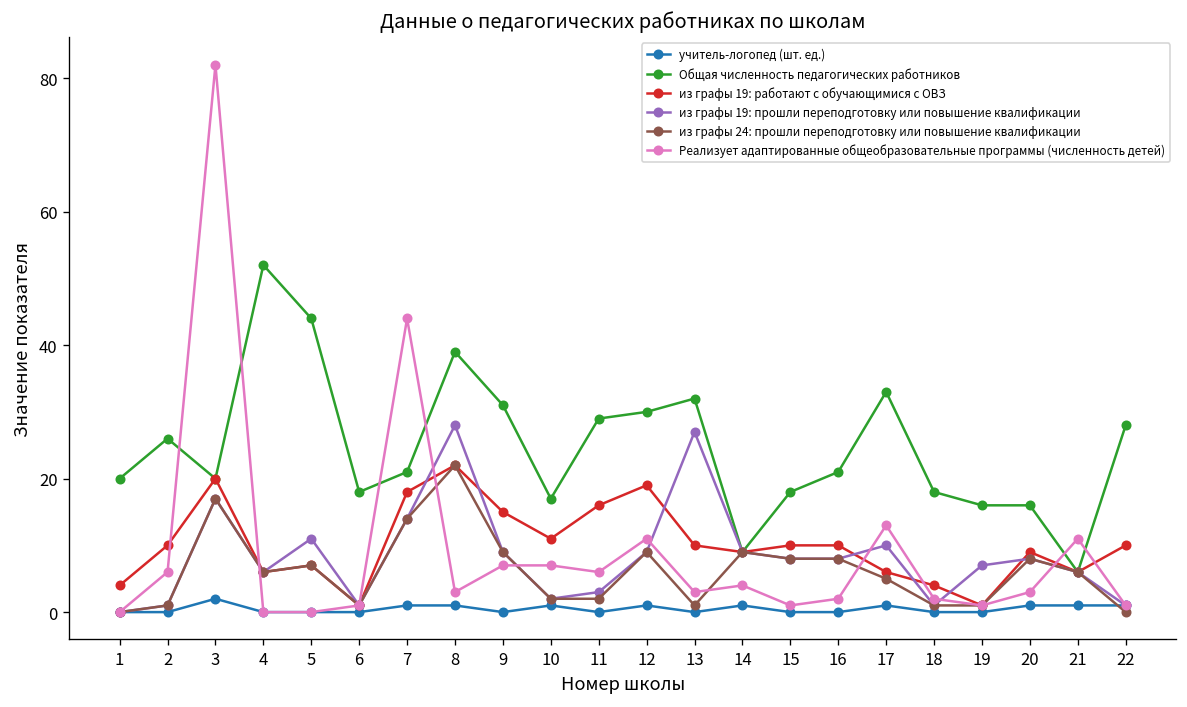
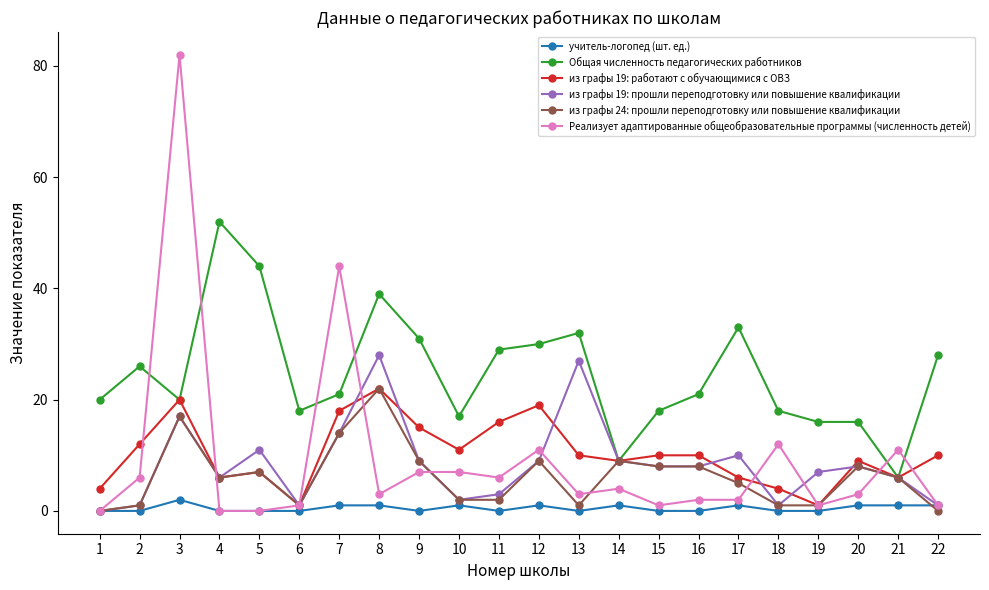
из графы 19: работают с обучающимися с ОВЗ, 2: 10 -> 12
Реализует адаптированные общеобразовательные программы (численность детей), 17: 13 -> 2
Реализует адаптированные общеобразовательные программы (численность детей), 18: 2 -> 12
